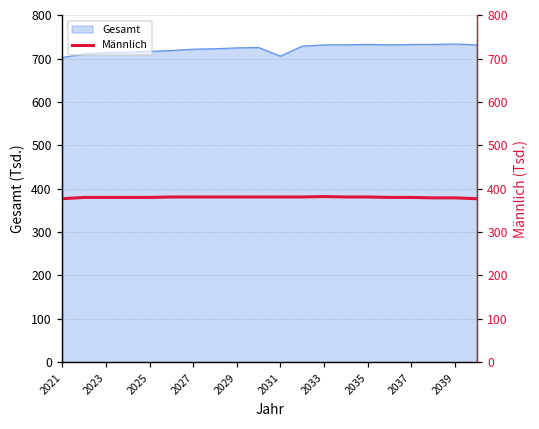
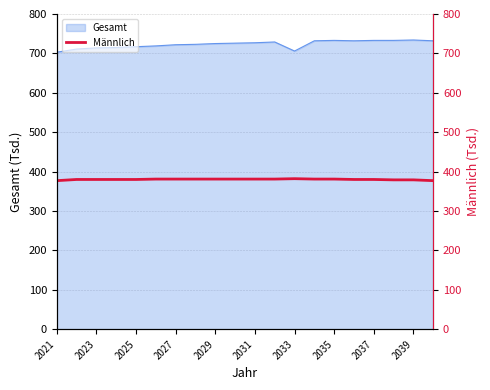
Gesamt, 2031: 710 -> 730
Gesamt, 2033: 730 -> 710
